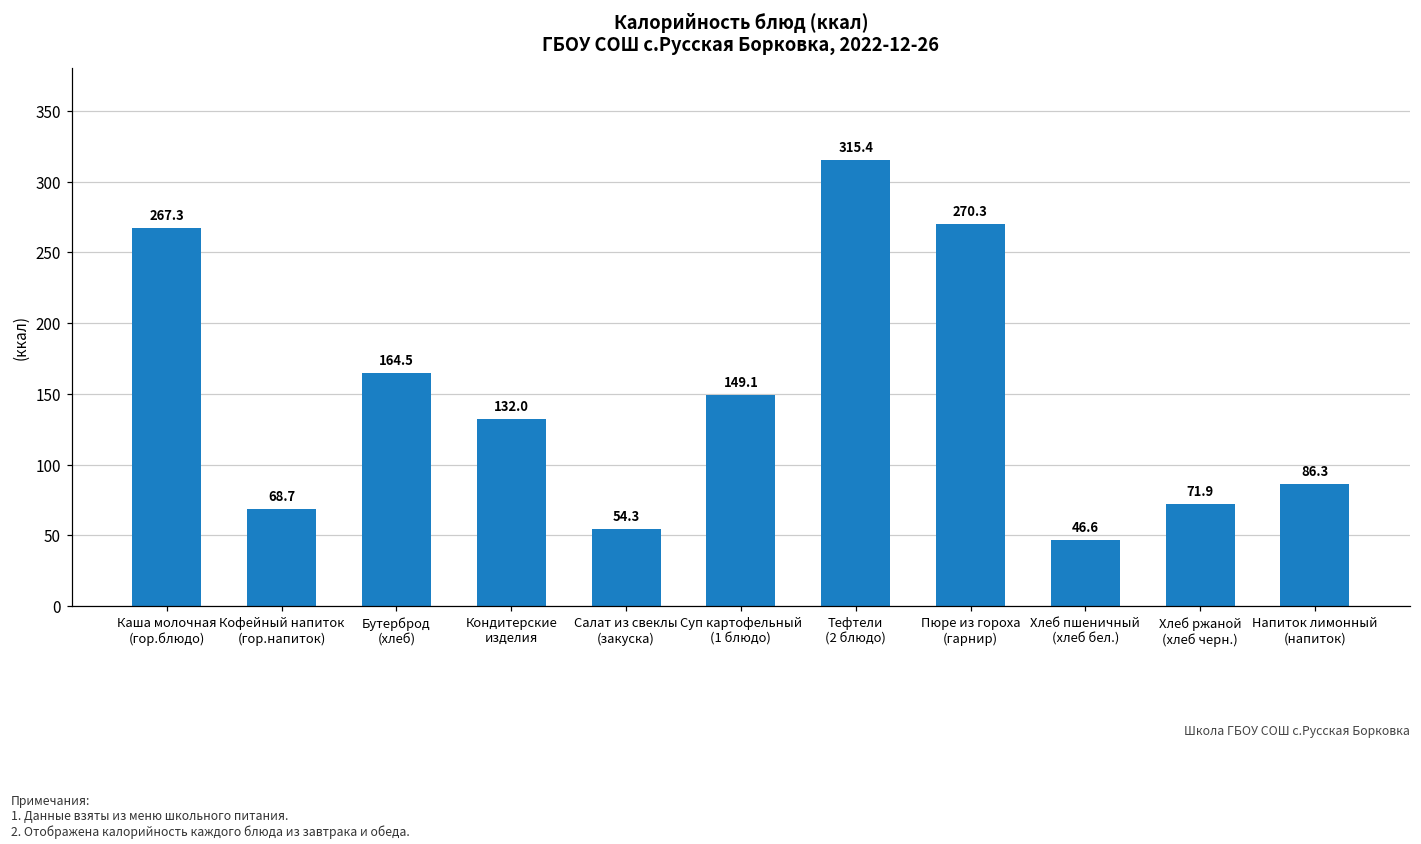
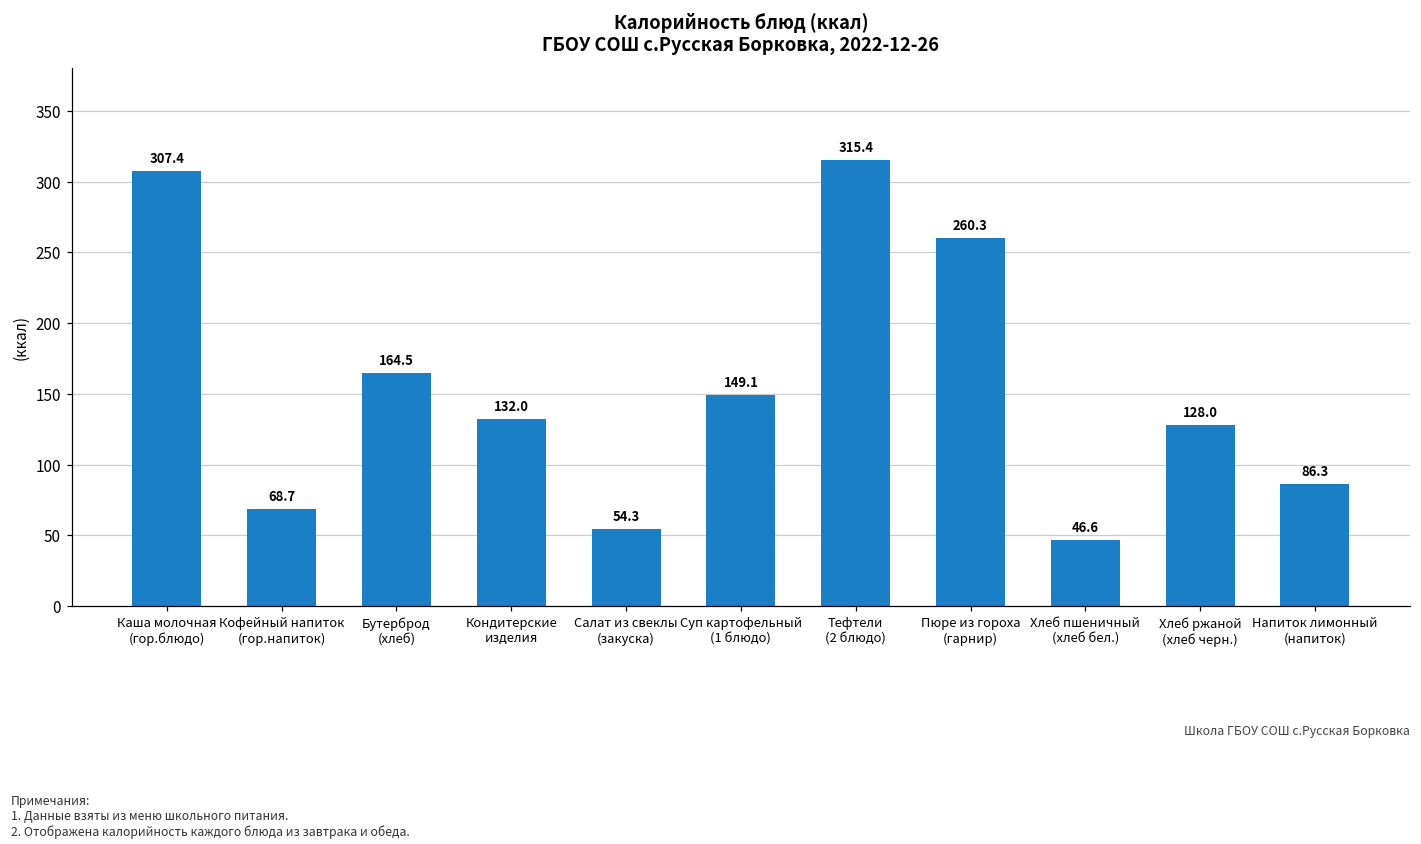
Каша молочная (гор.блюдо): 267.3 -> 307.4
Пюре из гороха (гарнир): 270.3 -> 260.3
Хлеб ржаной (хлеб черн.): 71.9 -> 128.0
